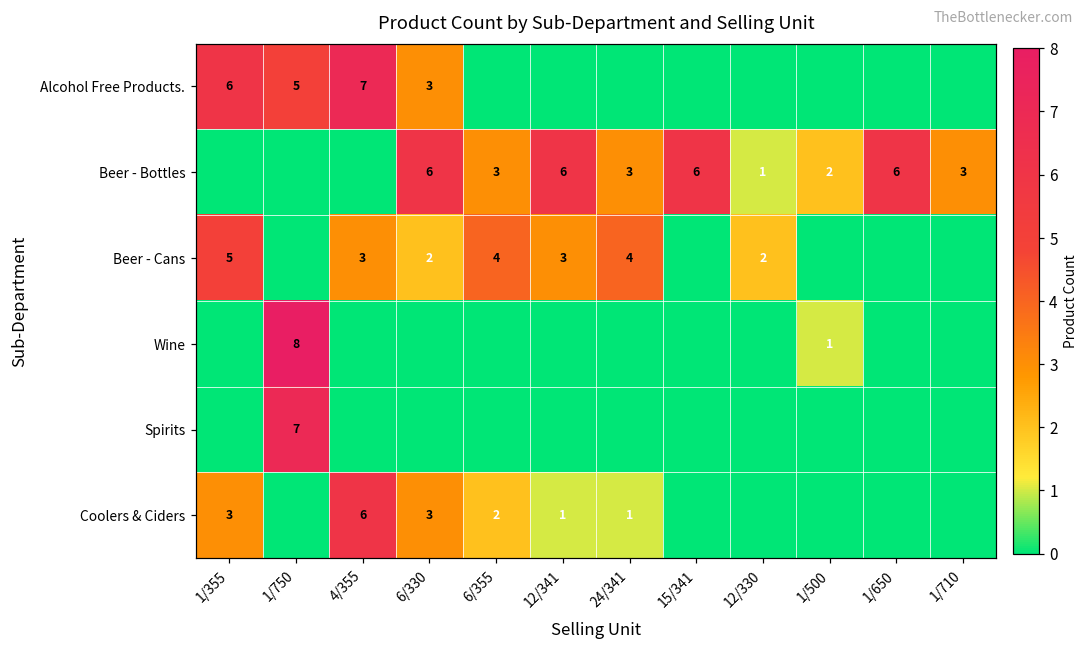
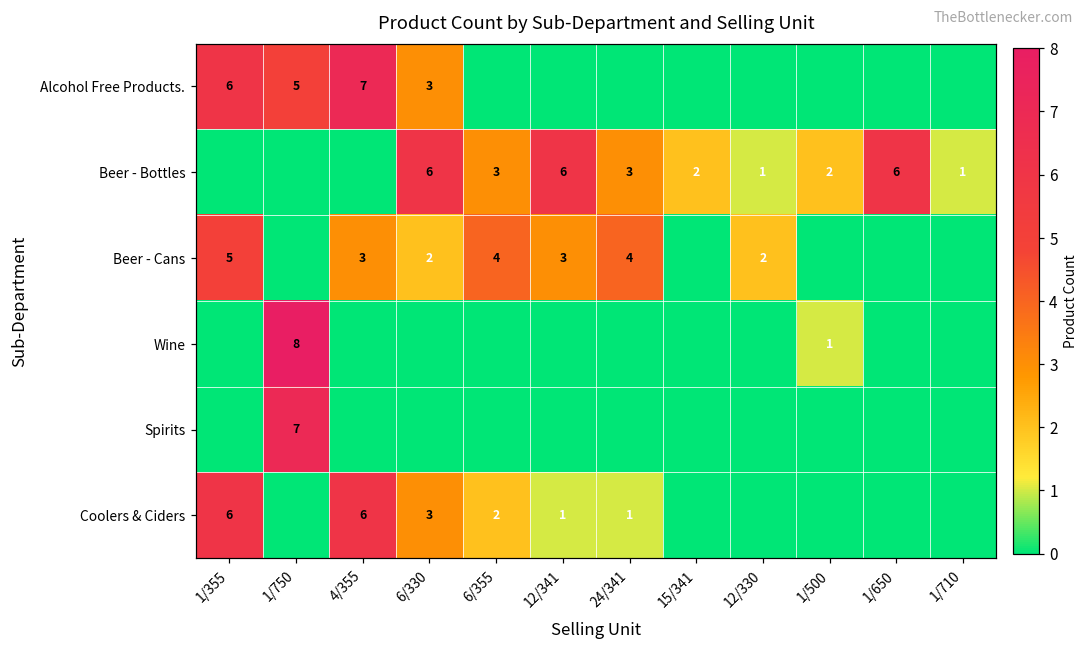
Beer - Bottles, 15/341: 6 -> 2
Beer - Bottles, 1/710: 3 -> 1
Coolers & Ciders, 1/355: 3 -> 6
